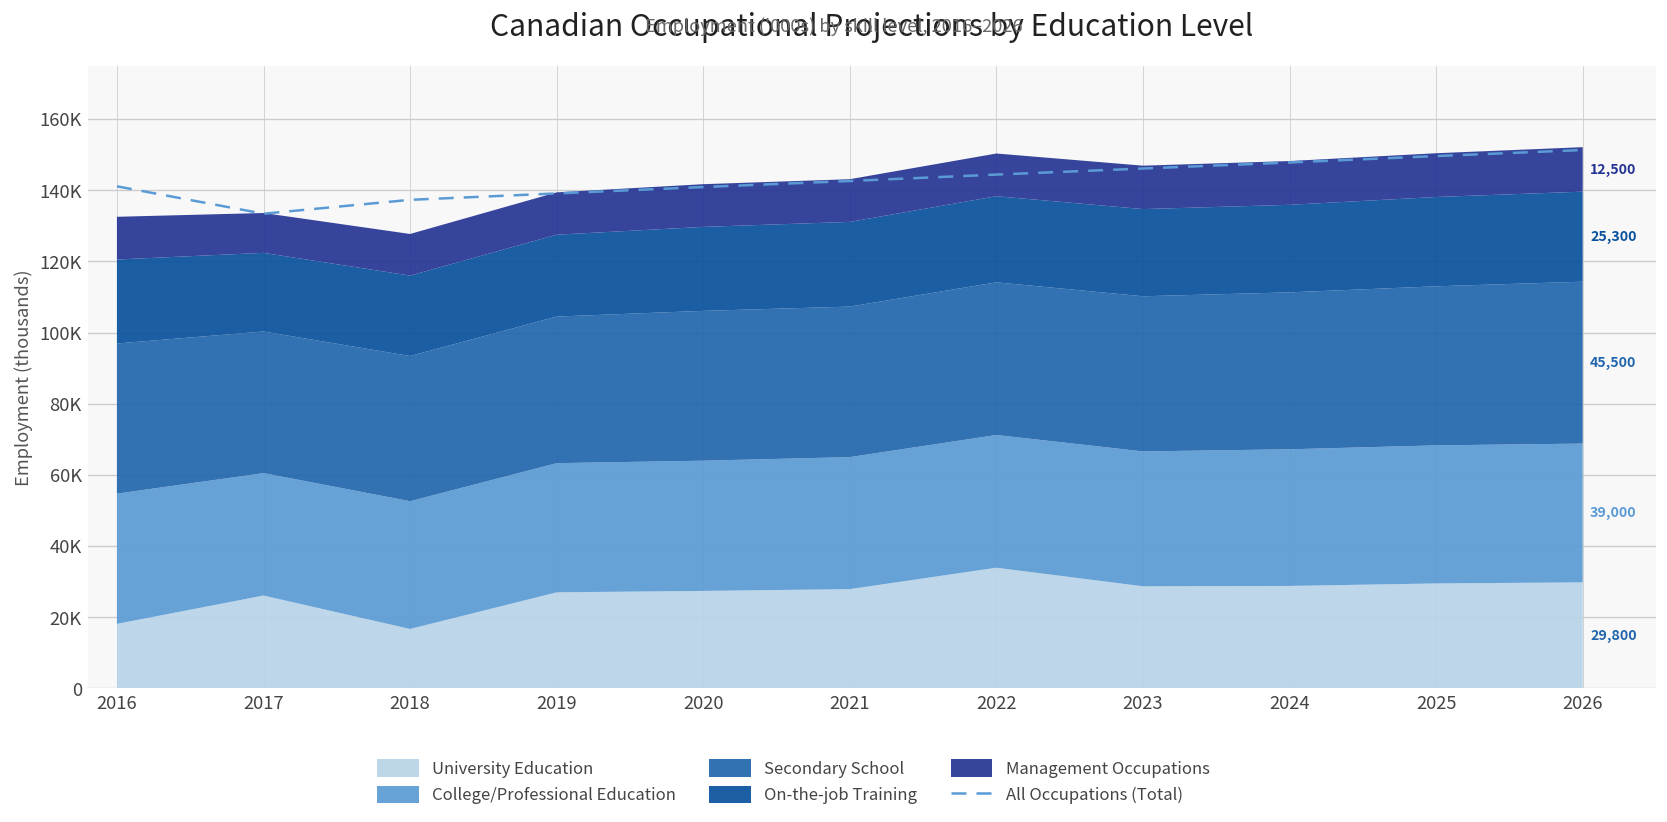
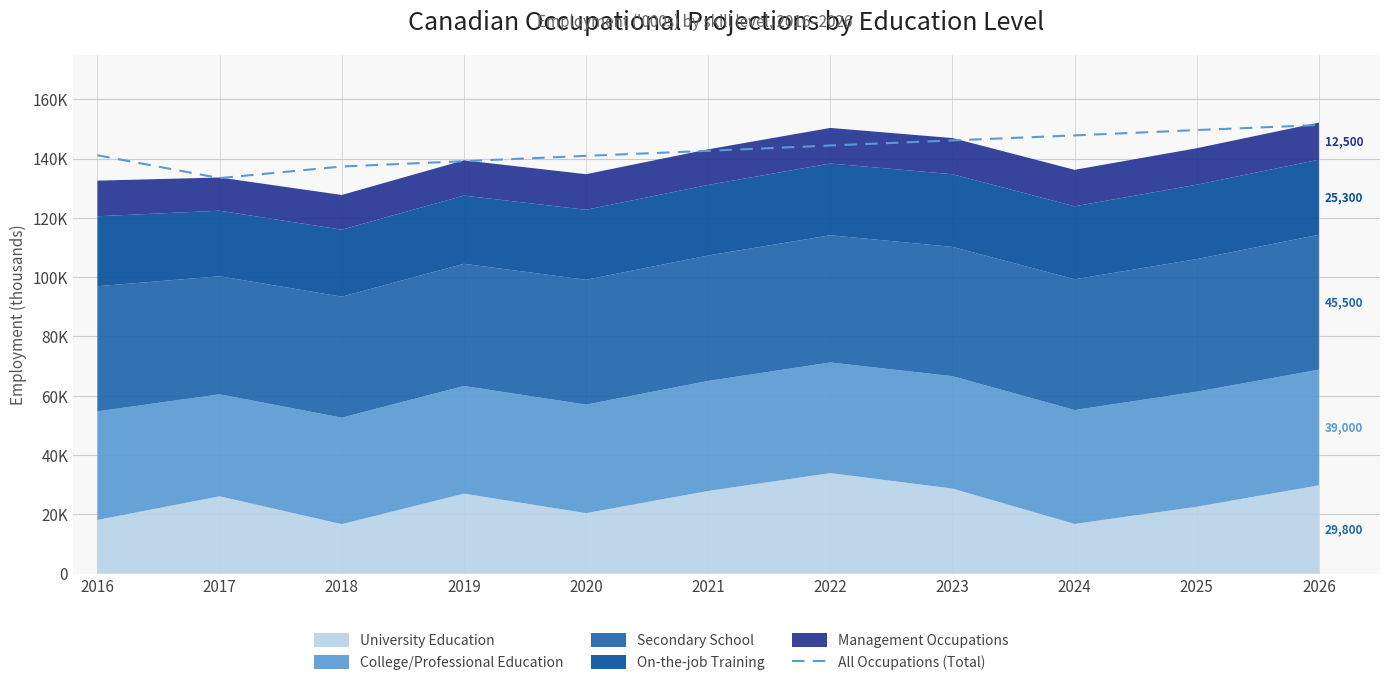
University Education, 2020: 27000 -> 20000
University Education, 2024: 29000 -> 17000
University Education, 2025: 30000 -> 23000
